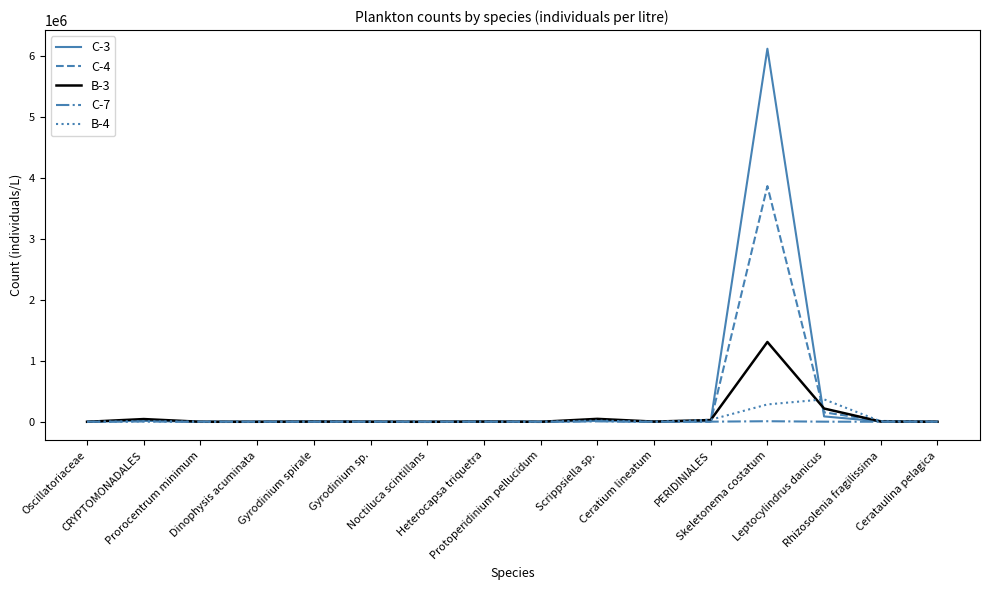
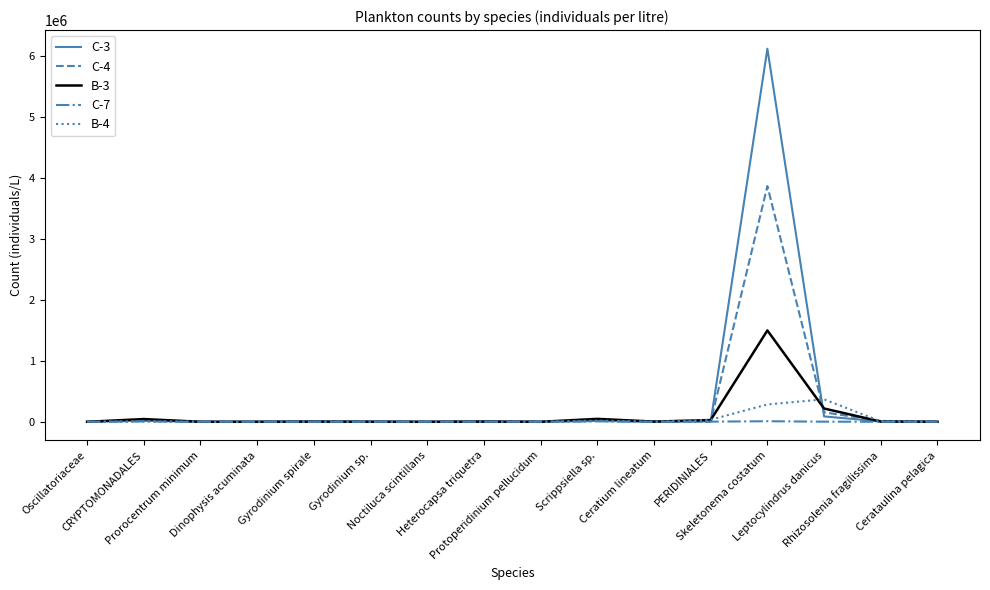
B-3, Skeletonema costatum: 1300000 -> 1500000
